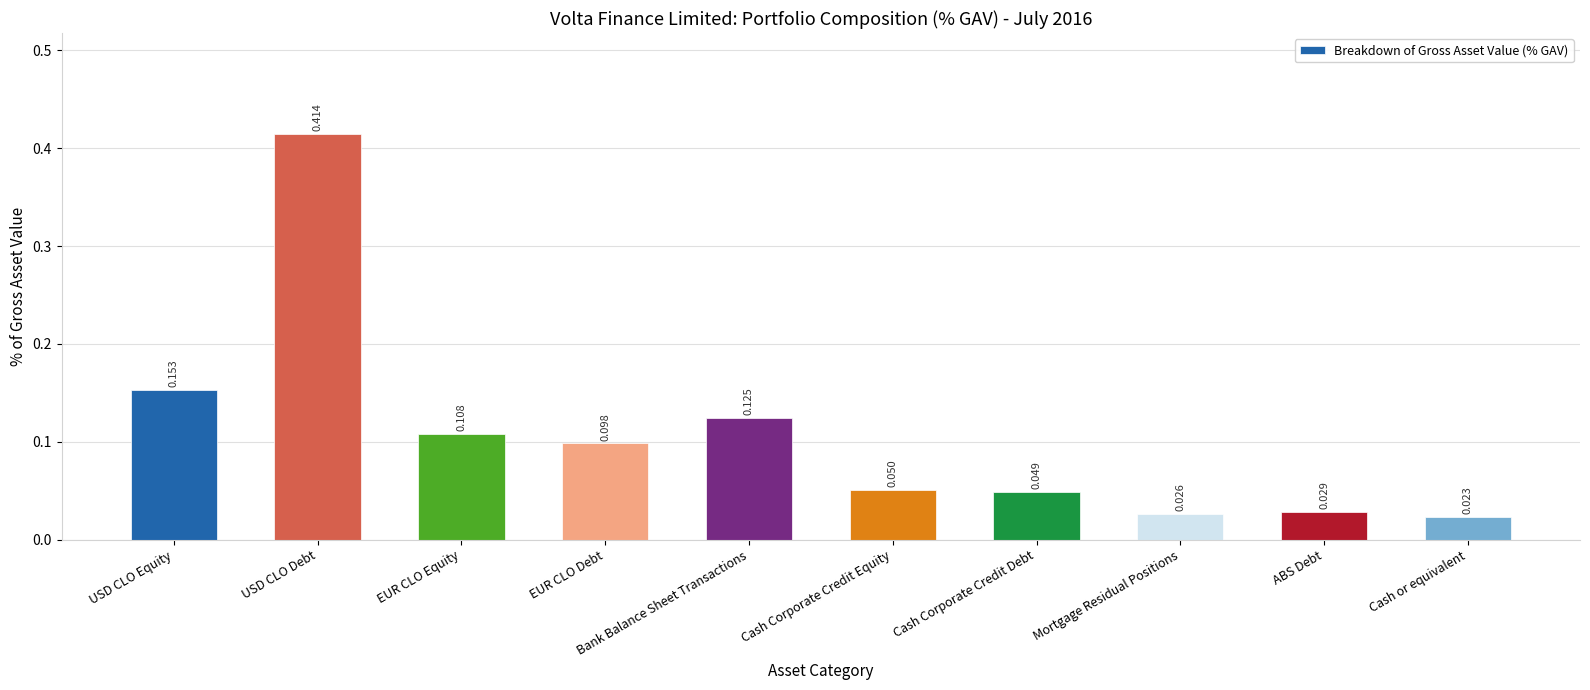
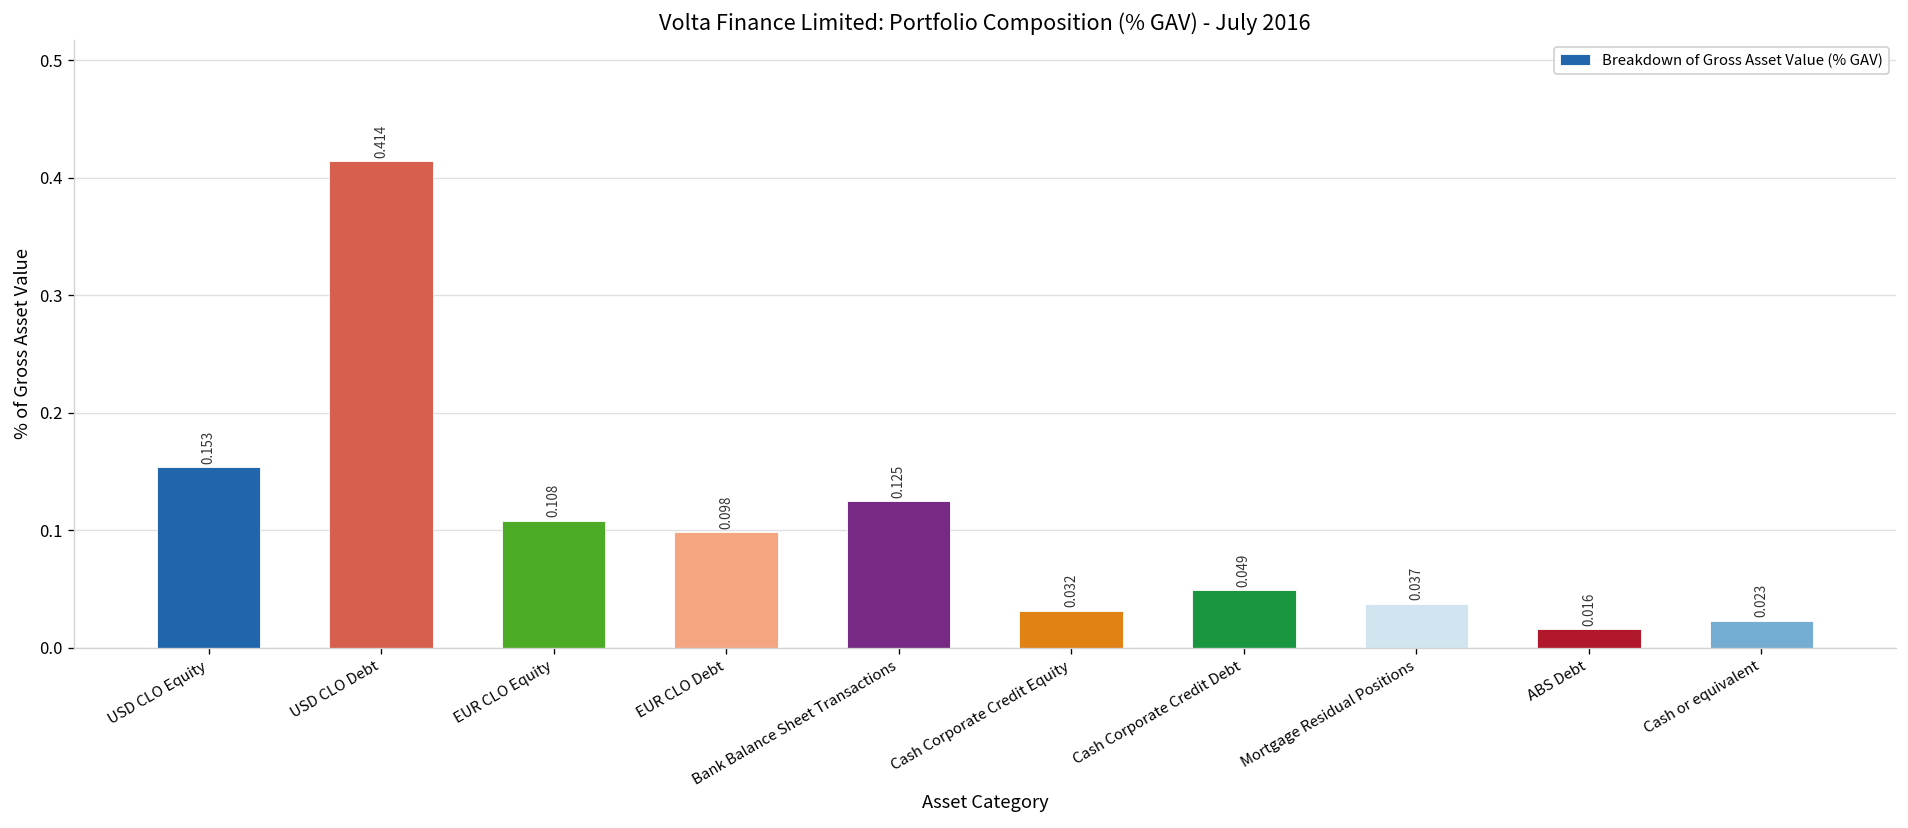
Cash Corporate Credit Equity: 0.050 -> 0.032
Mortgage Residual Positions: 0.026 -> 0.037
ABS Debt: 0.029 -> 0.016
